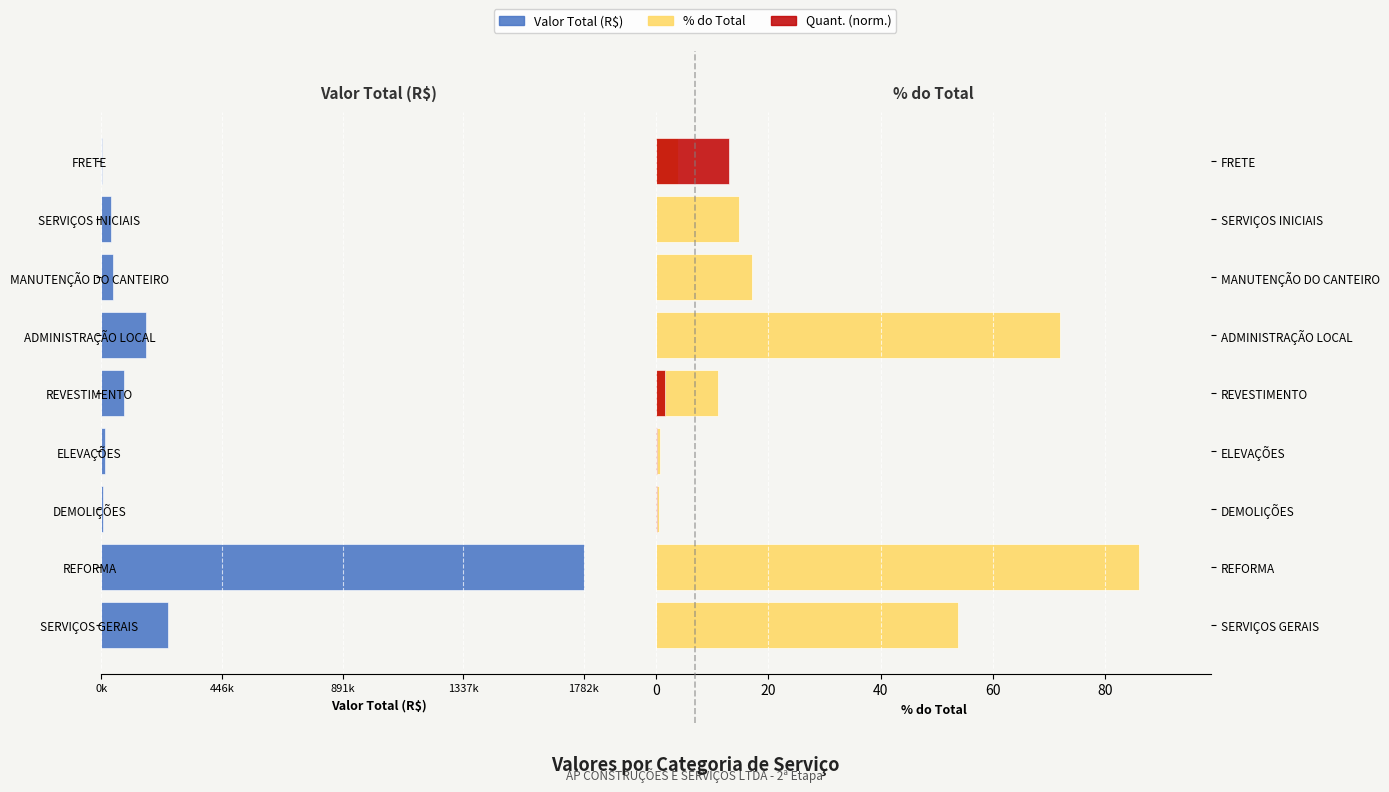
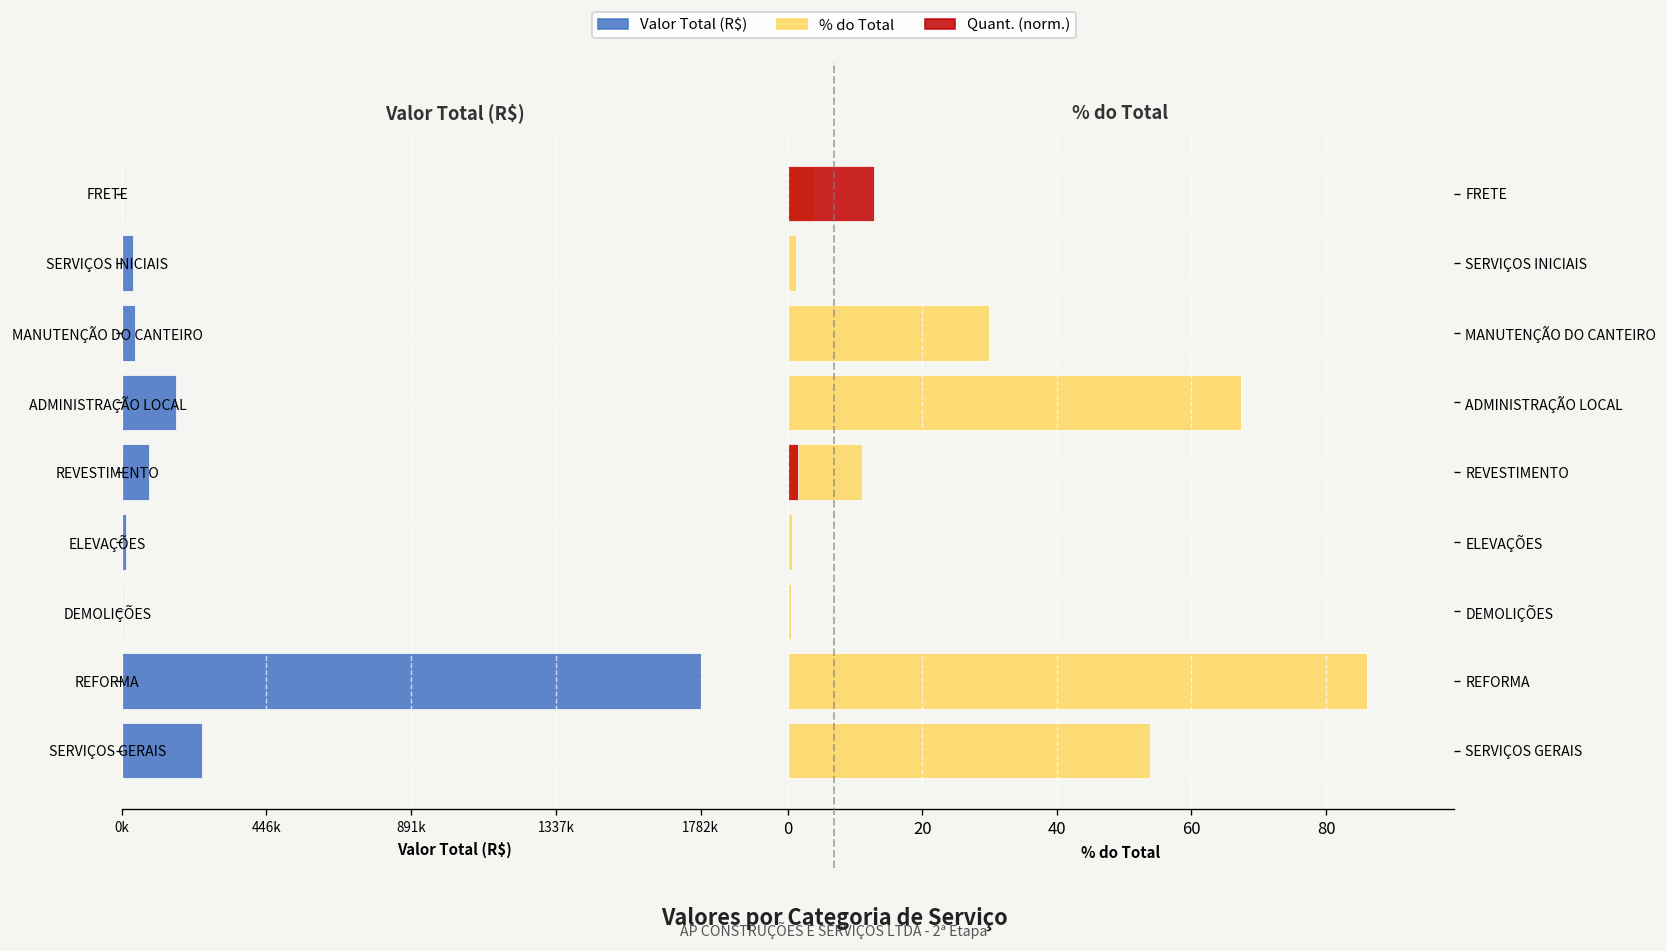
% do Total, % do Total, SERVIÇOS INICIAIS: 15 -> 1
% do Total, % do Total, MANUTENÇÃO DO CANTEIRO: 17 -> 30
% do Total, % do Total, ADMINISTRAÇÃO LOCAL: 72 -> 67
